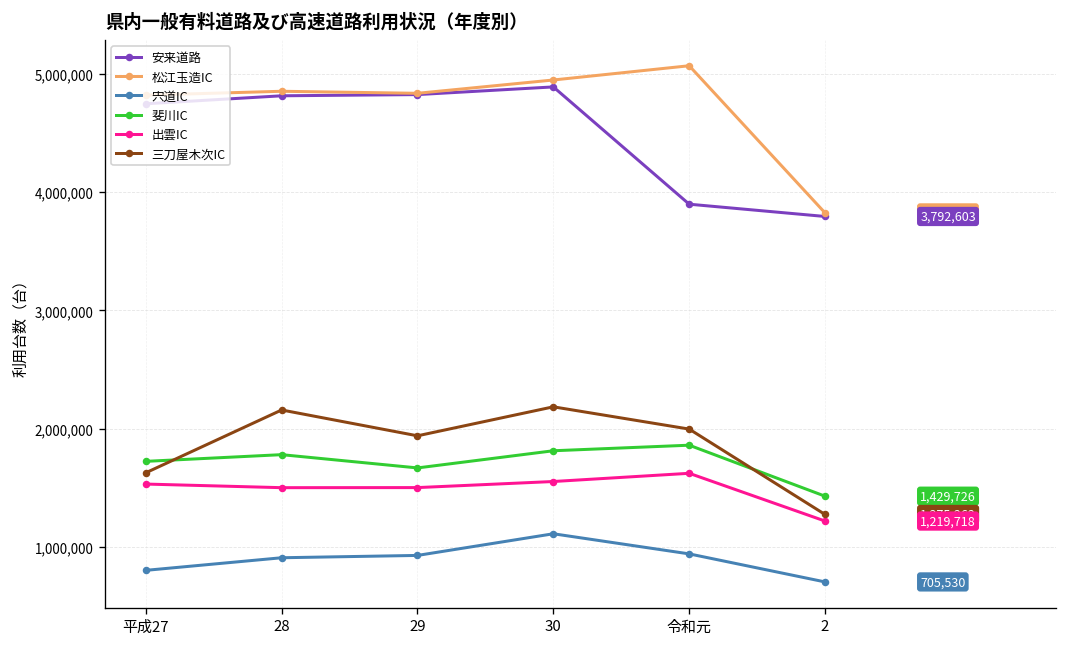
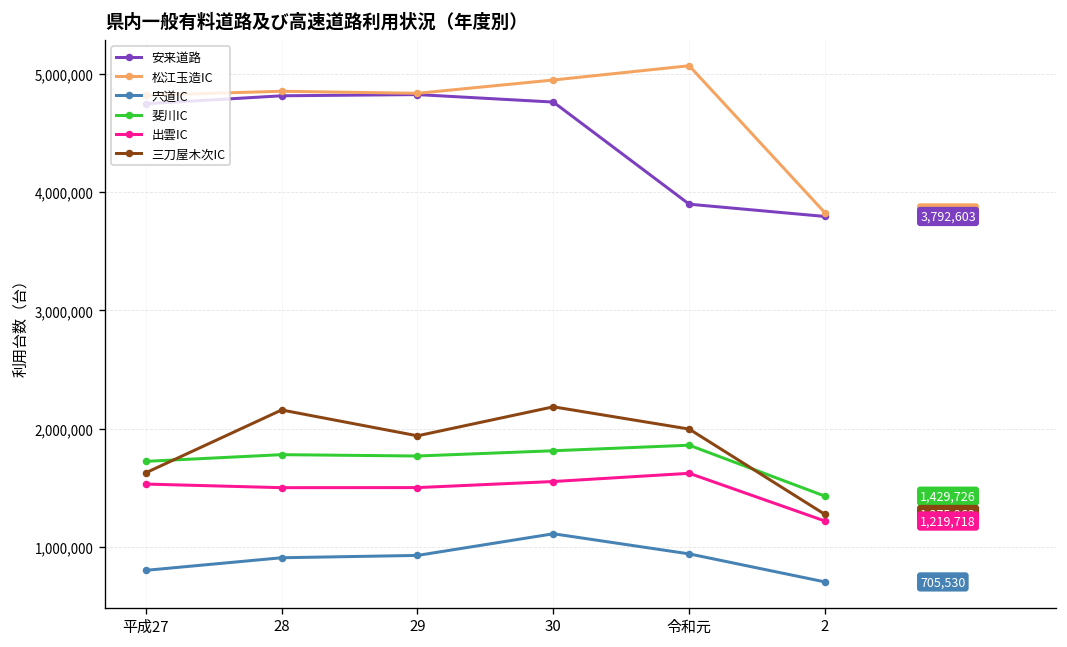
斐川IC, 29: 1,700,000 -> 1,800,000
安来道路, 30: 4,900,000 -> 4,800,000
